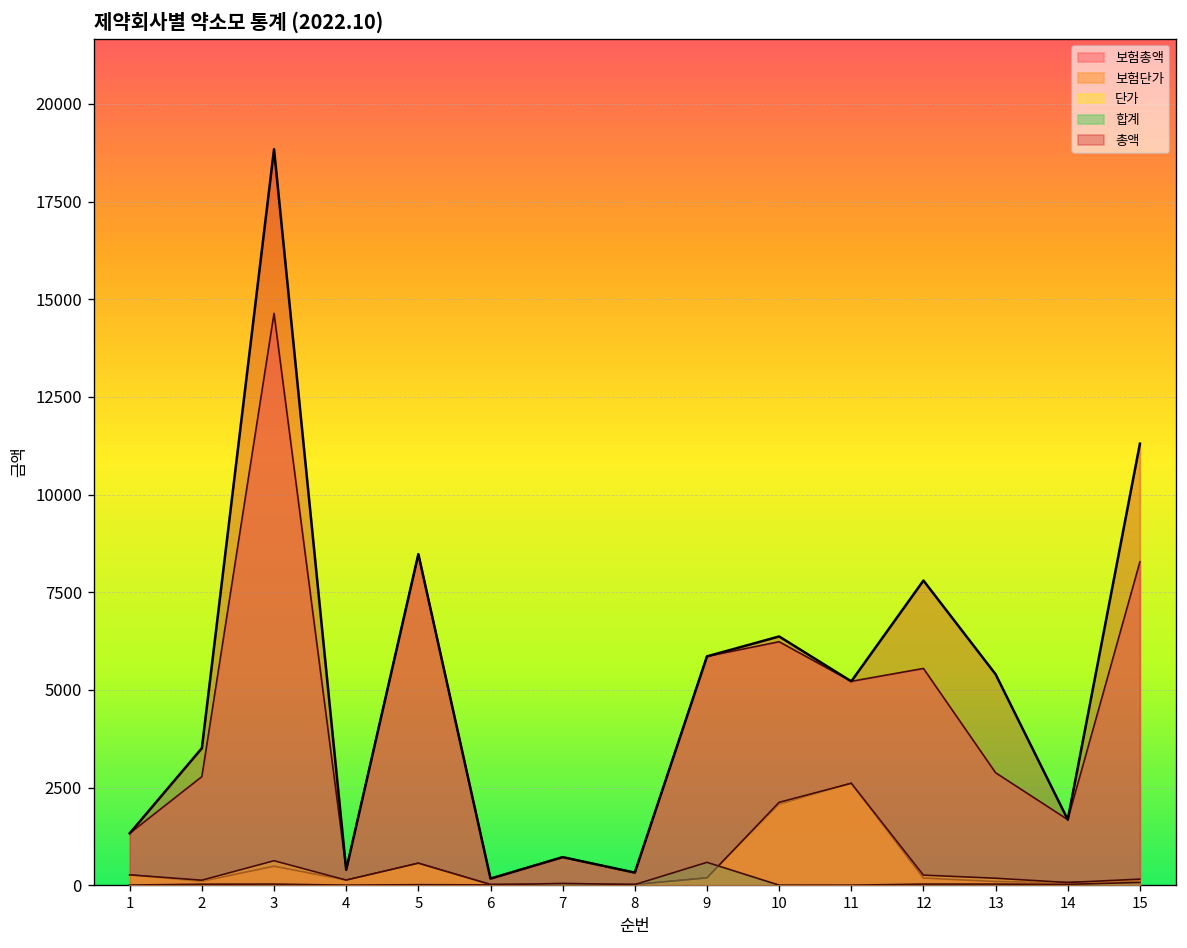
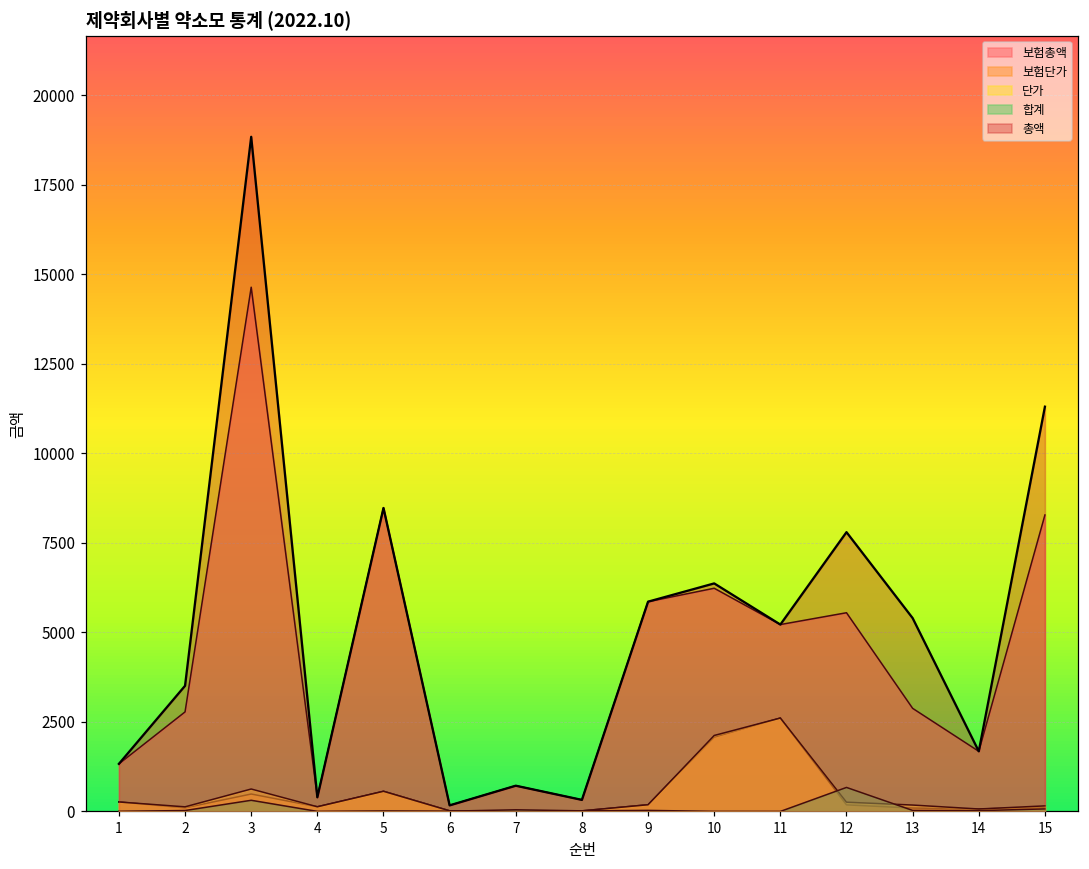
합계, 3: 0 -> 300
합계, 9: 600 -> 0
합계, 12: 0 -> 700
